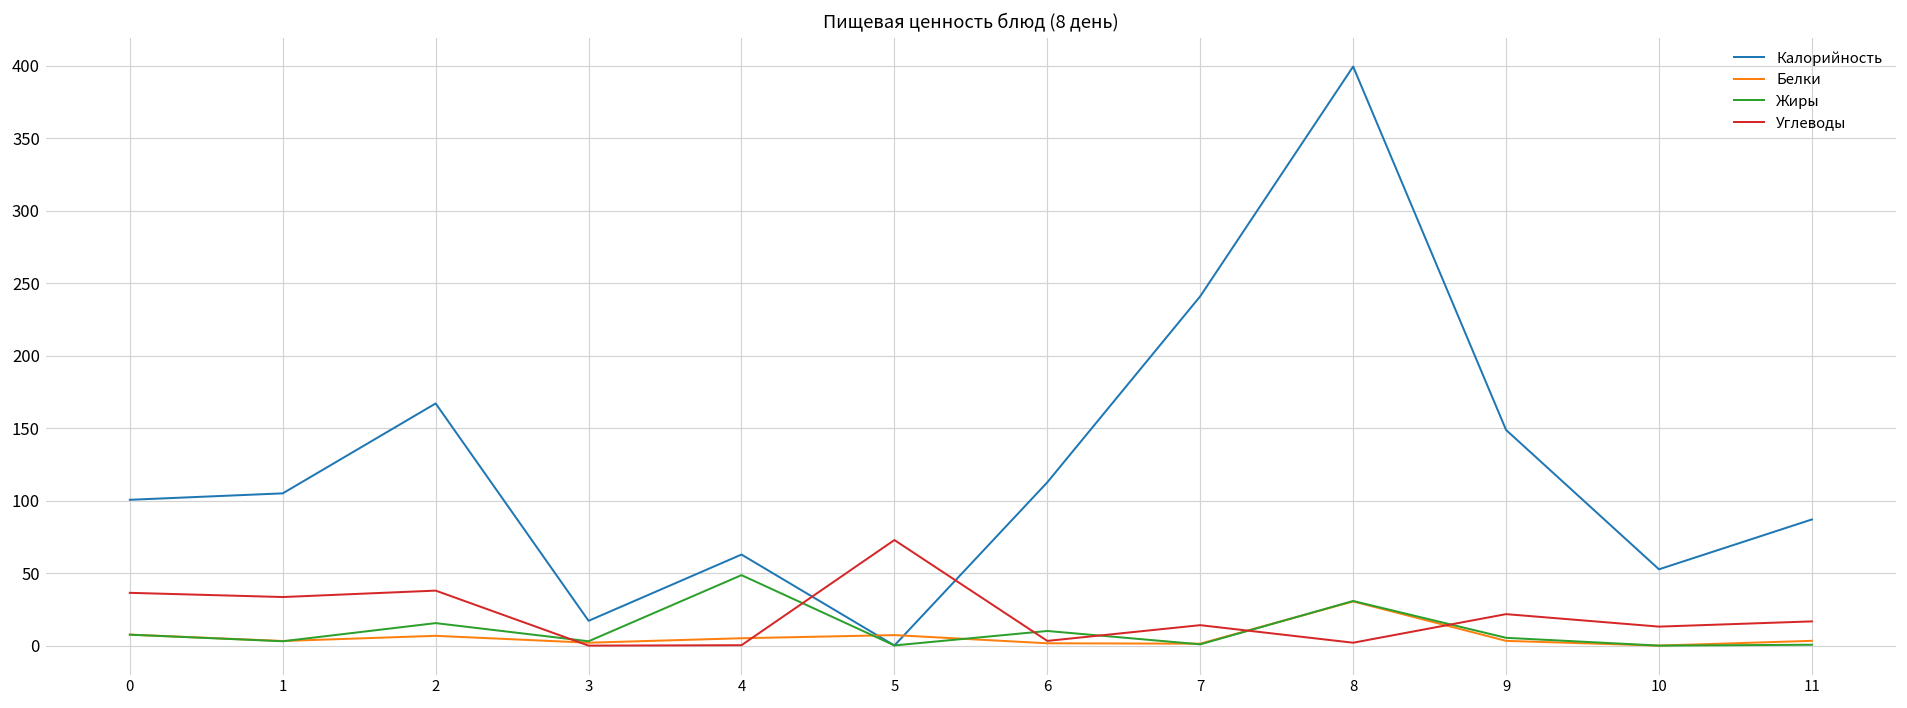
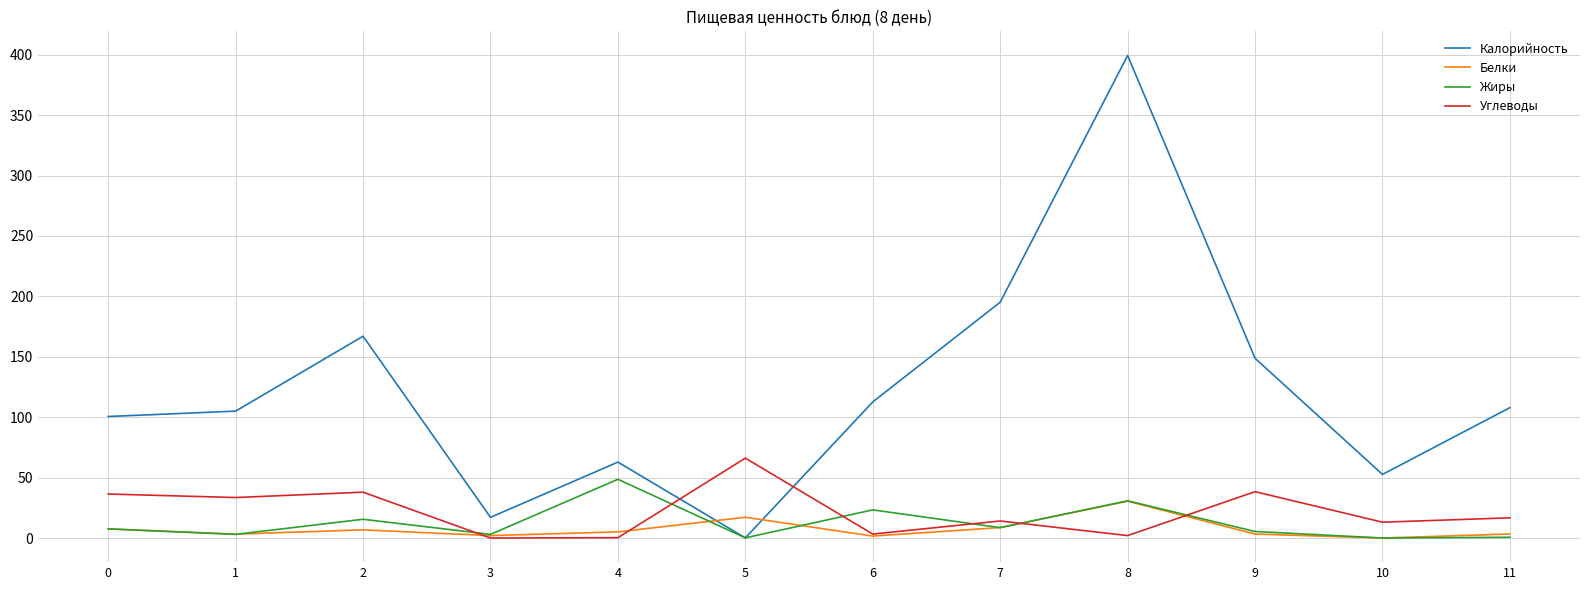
Белки, 5: 7 -> 17
Углеводы, 5: 73 -> 66
Жиры, 6: 10 -> 23
Калорийность, 7: 241 -> 195
Белки, 7: 1 -> 9
Жиры, 7: 1 -> 9
Углеводы, 9: 22 -> 38
Калорийность, 11: 87 -> 108
